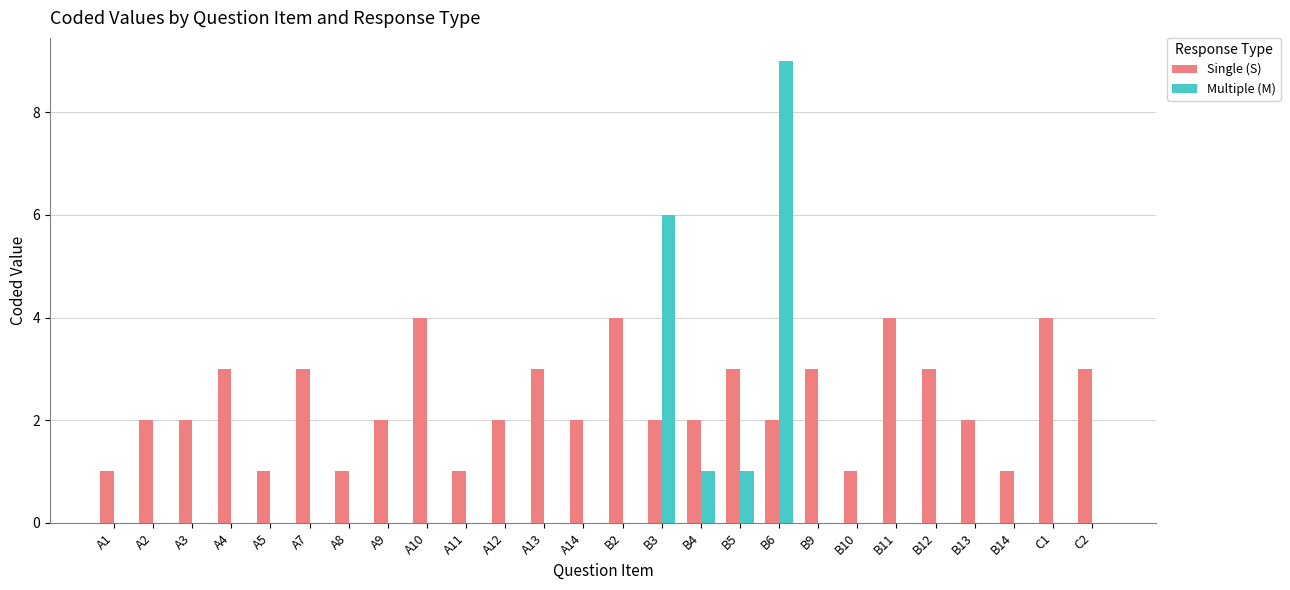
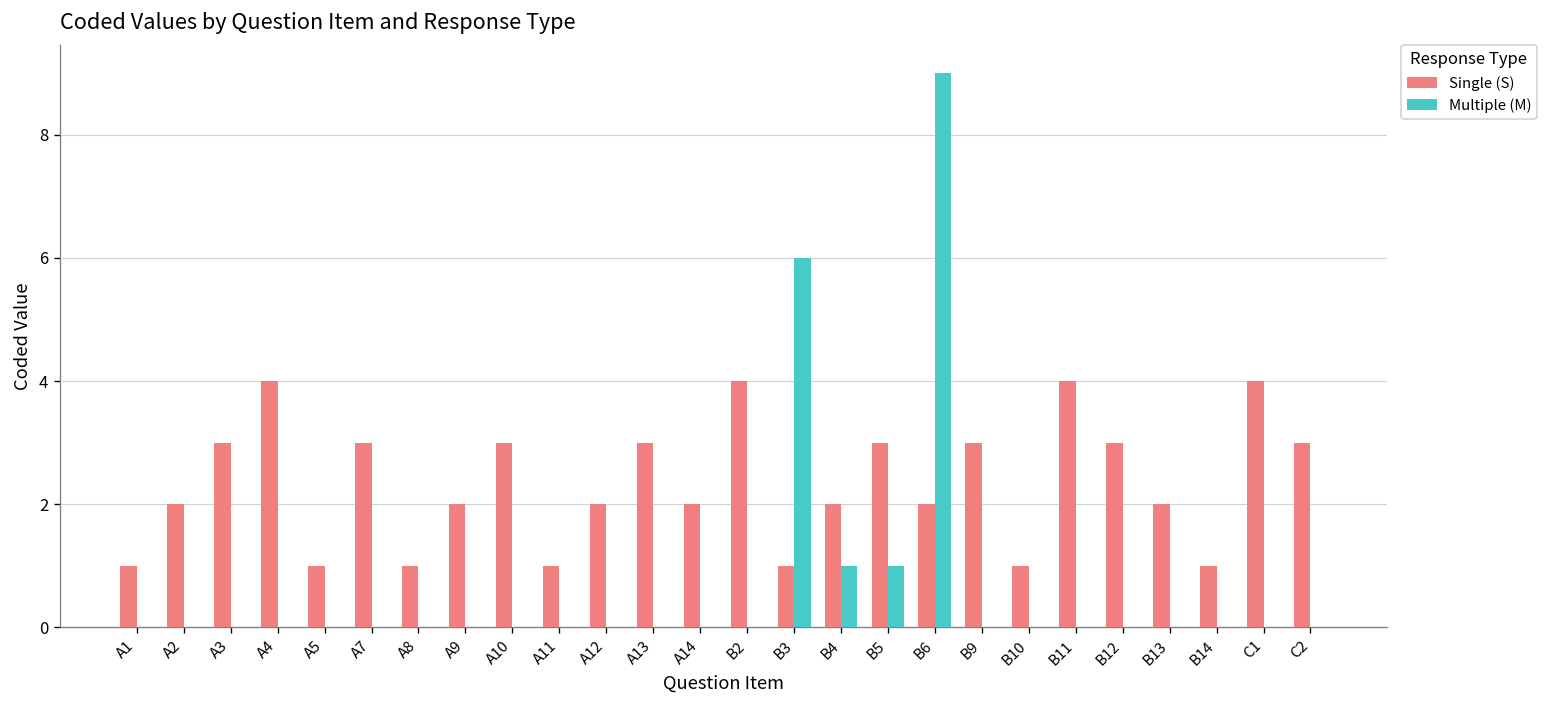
Single (S), A3: 2 -> 3
Single (S), A4: 3 -> 4
Single (S), A10: 4 -> 3
Single (S), B3: 2 -> 1
